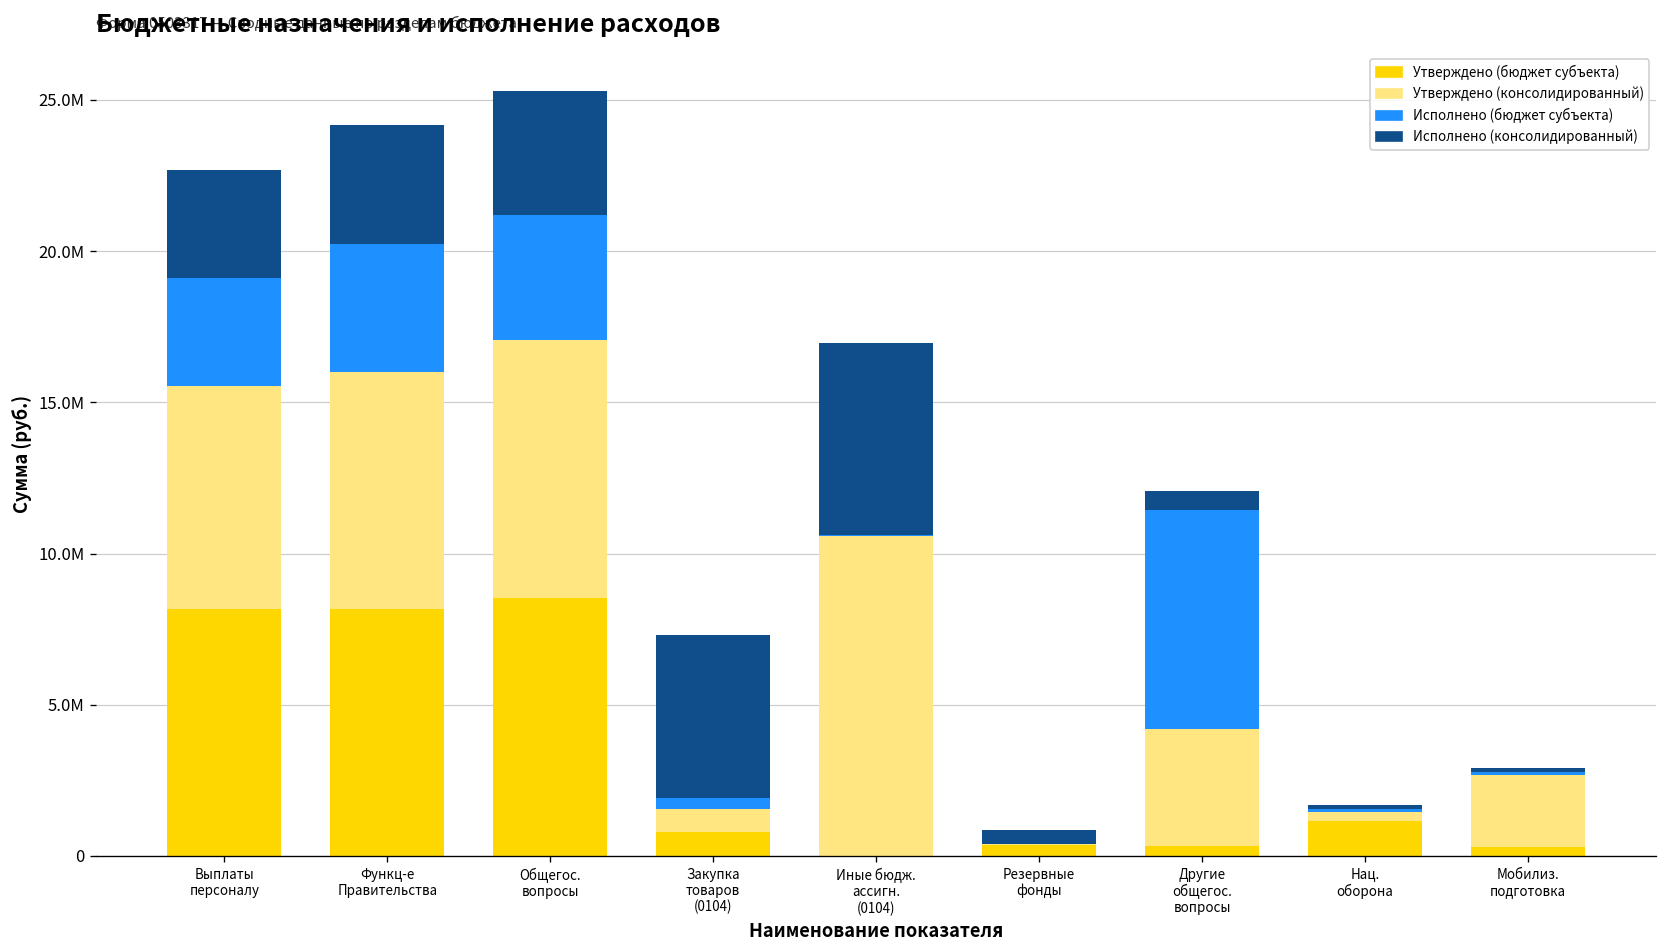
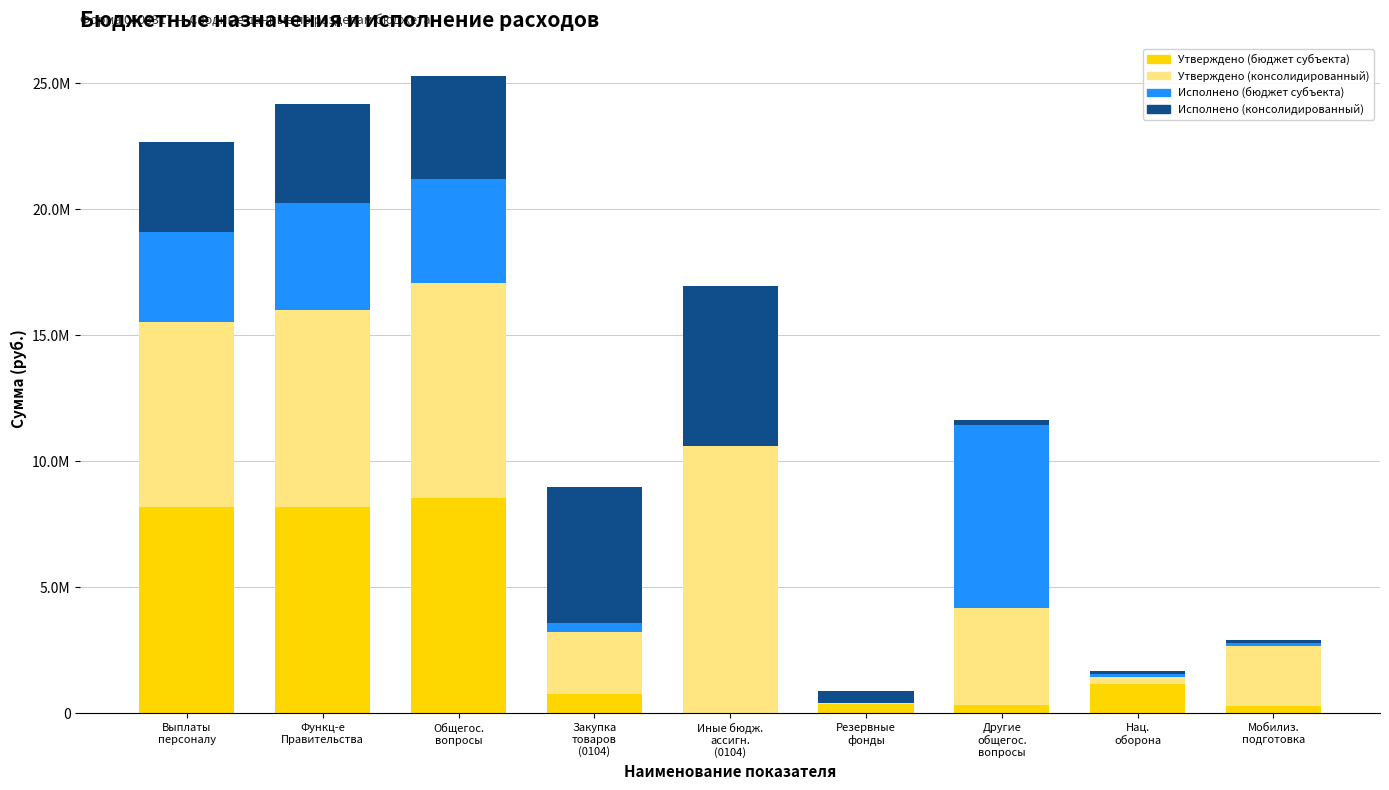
Утверждено (консолидированный), Закупка товаров (0104): 800000 -> 2400000
Исполнено (консолидированный), Другие общегос. вопросы: 600000 -> 200000
